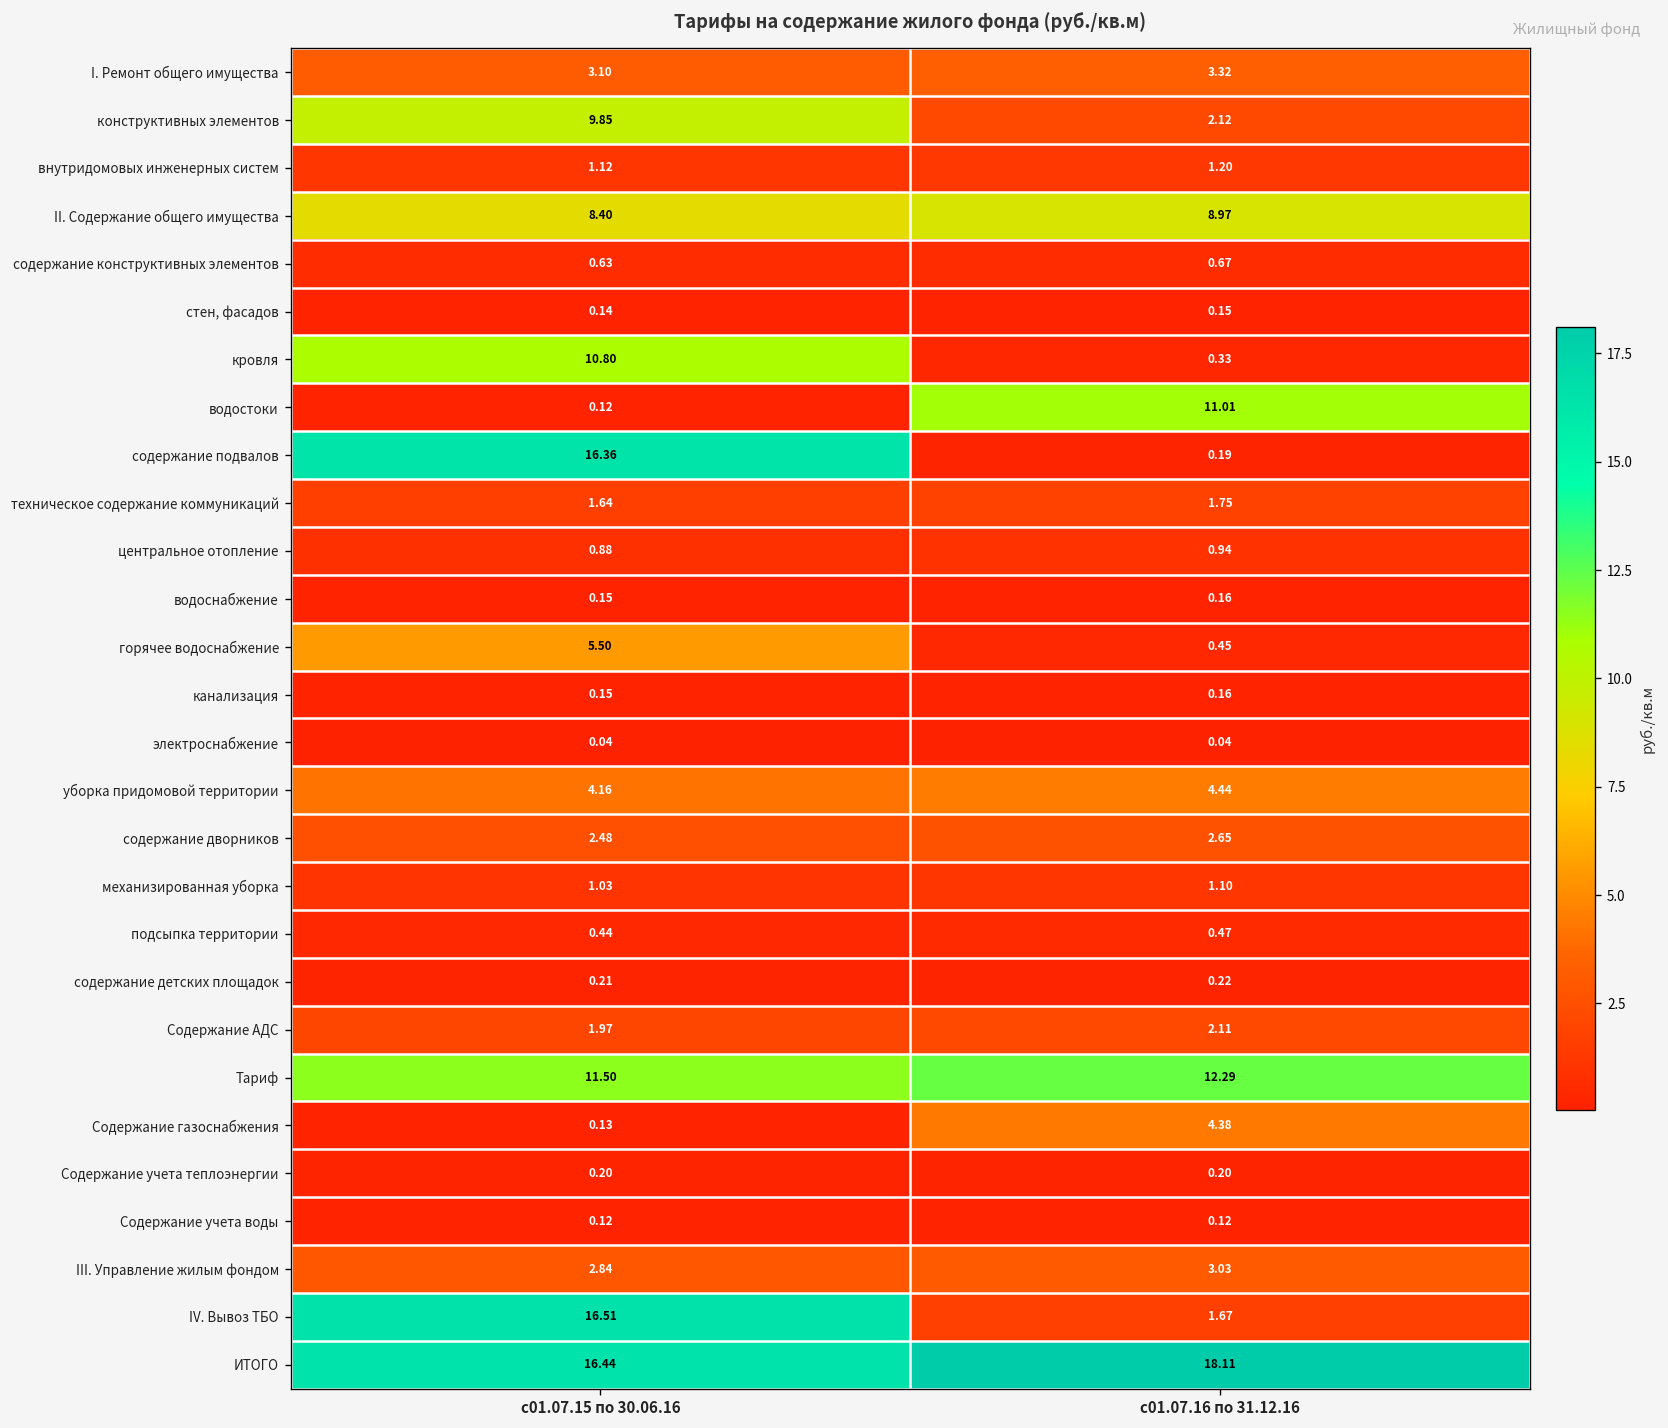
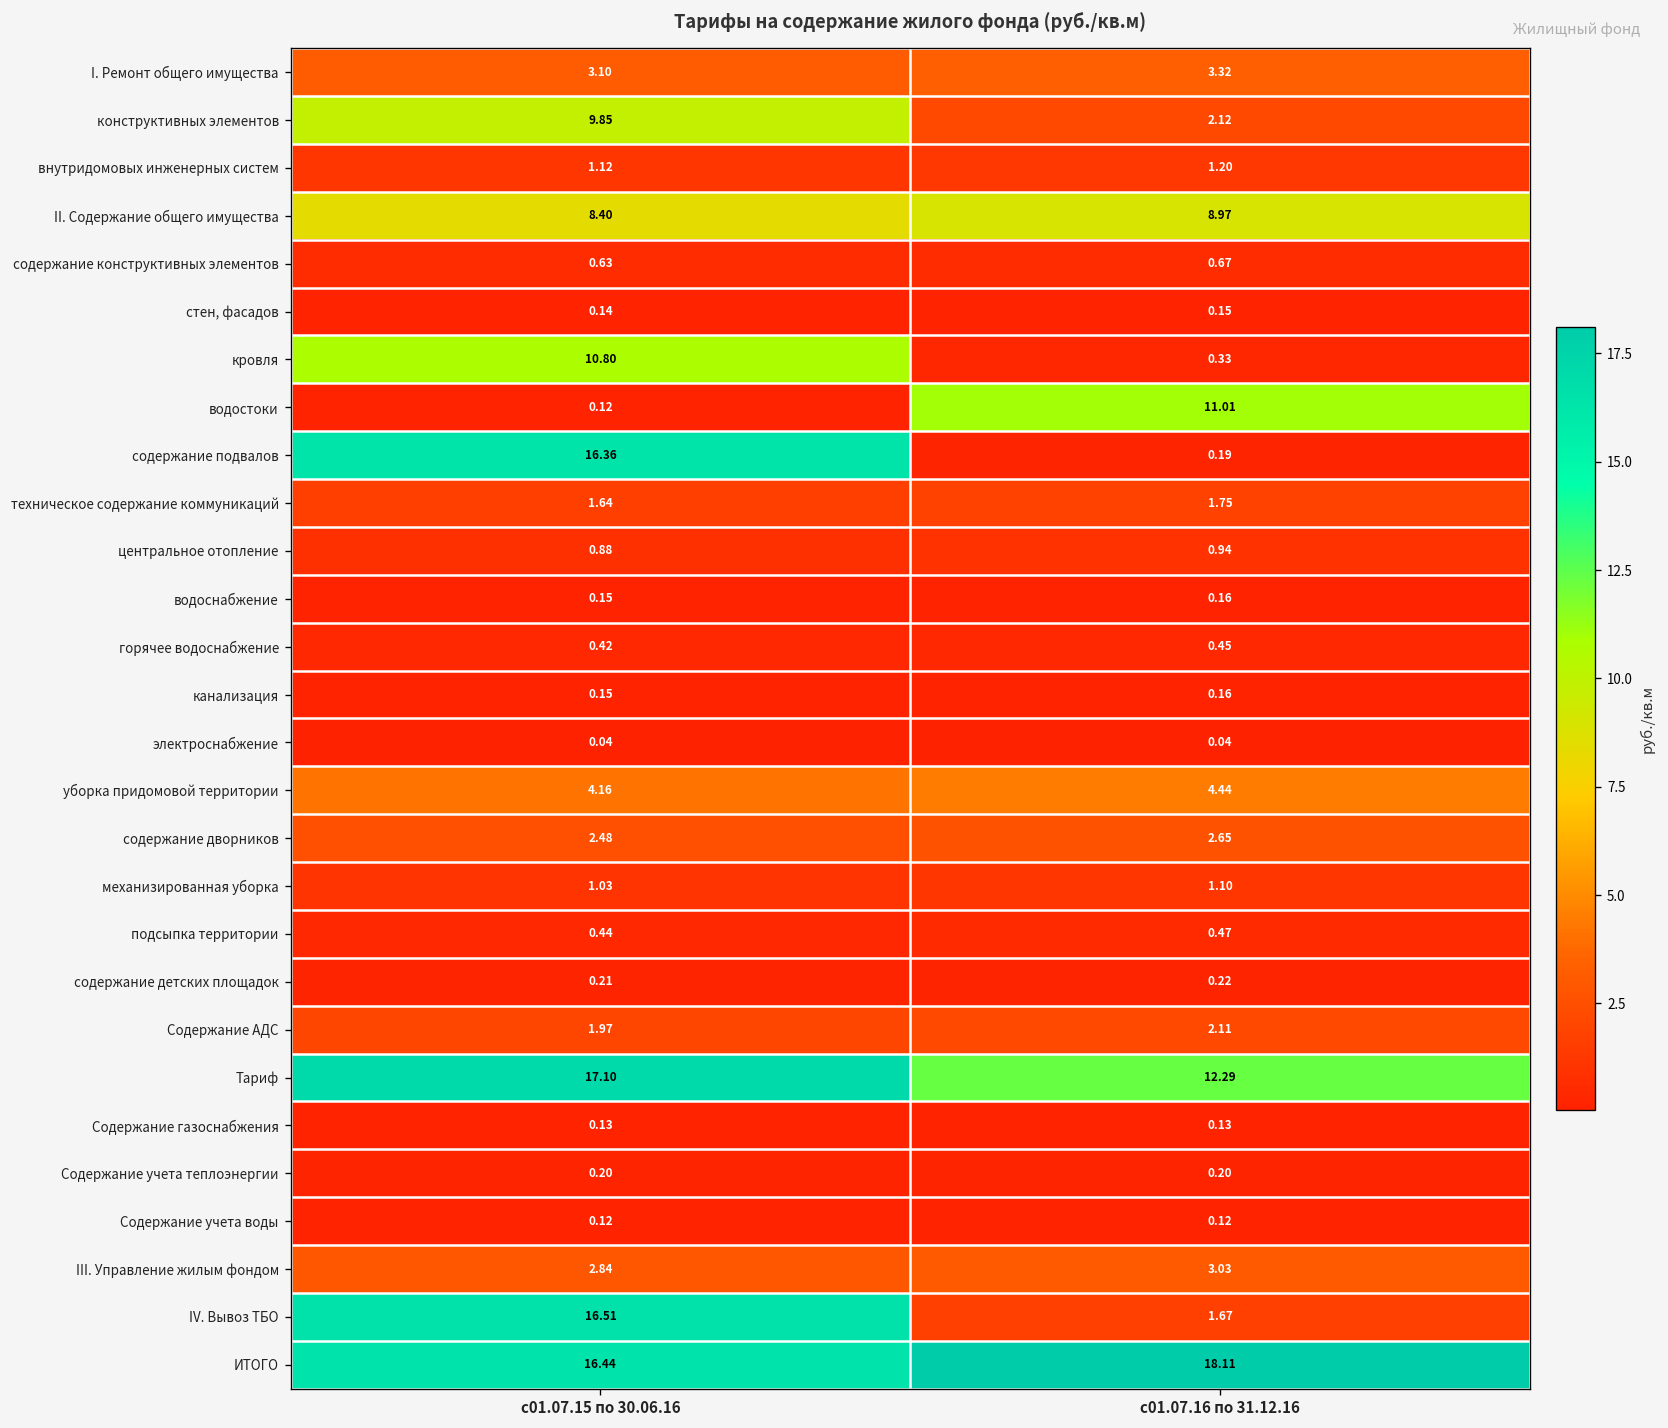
горячее водоснабжение, с01.07.15 по 30.06.16: 5.50 -> 0.42
Тариф, с01.07.15 по 30.06.16: 11.50 -> 17.10
Содержание газоснабжения, с01.07.16 по 31.12.16: 4.38 -> 0.13
